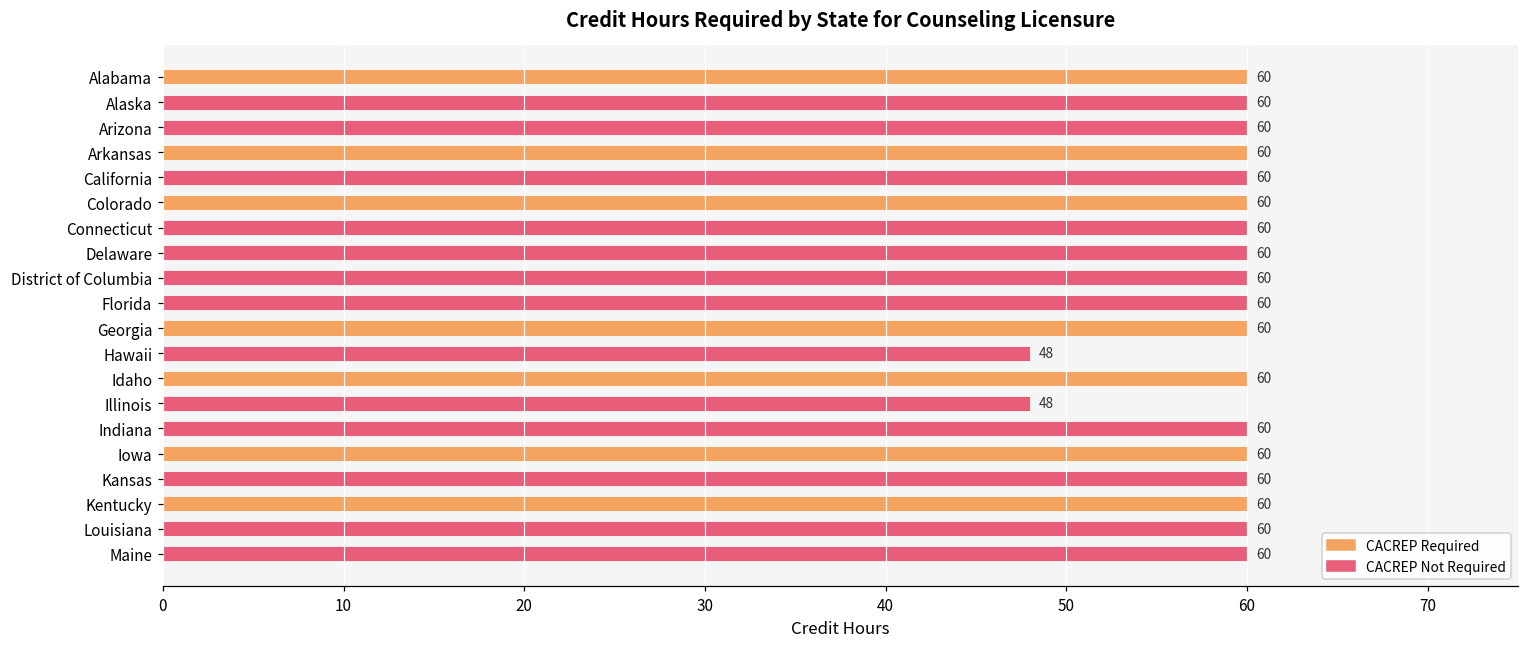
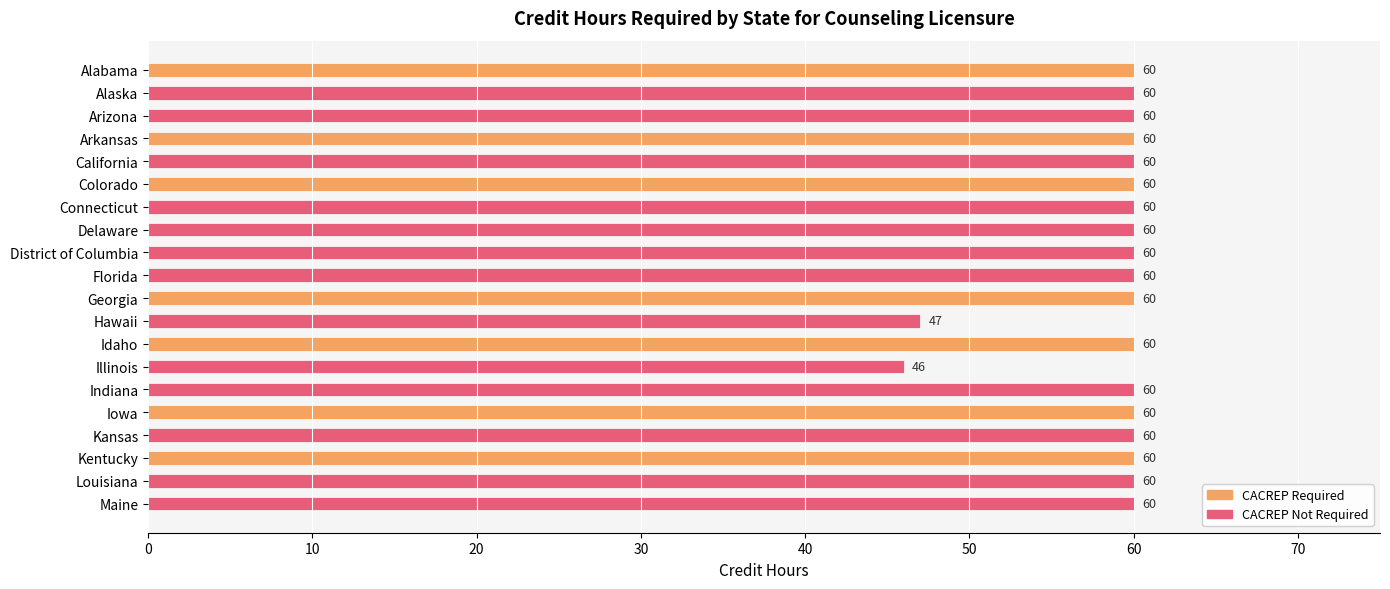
Hawaii: 48 -> 47
Illinois: 48 -> 46
